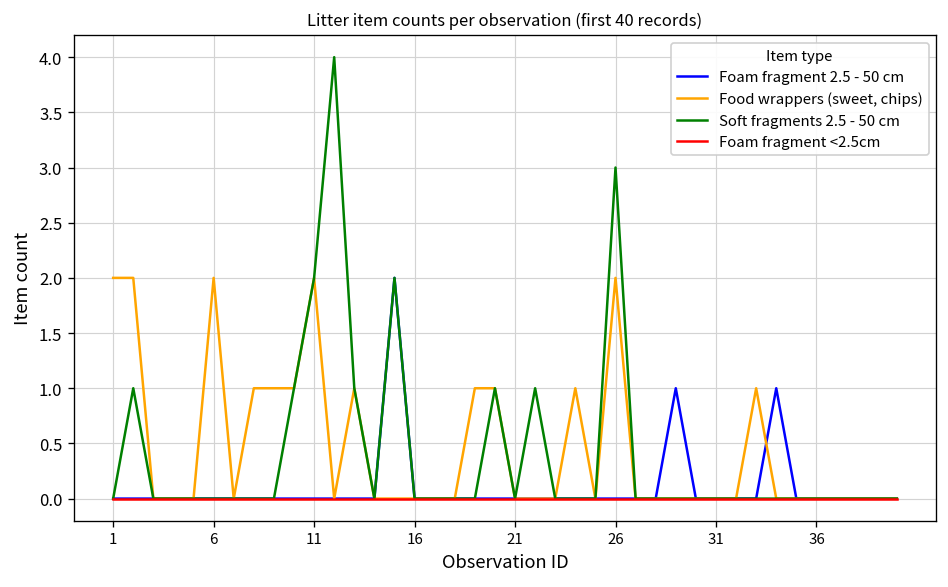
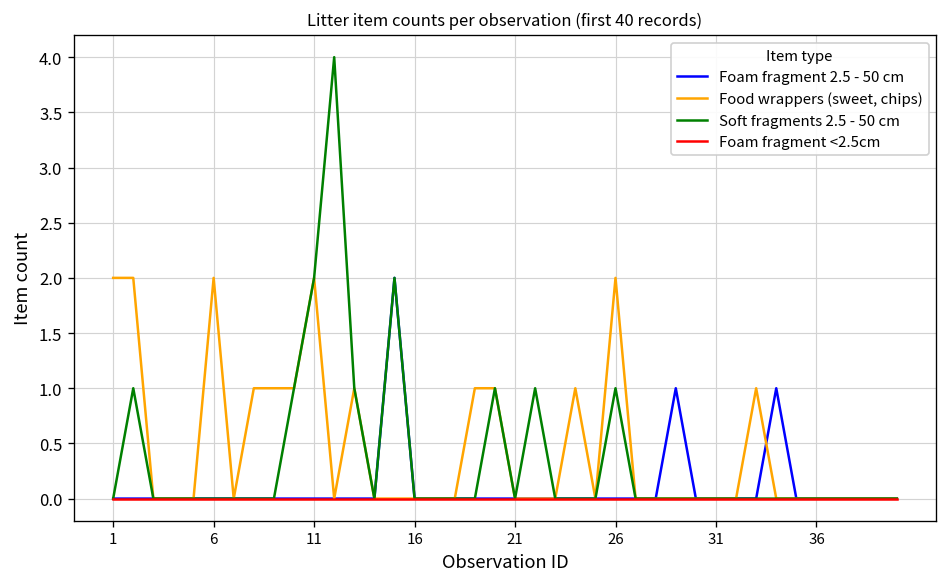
Soft fragments 2.5 - 50 cm, 26: 3 -> 1
